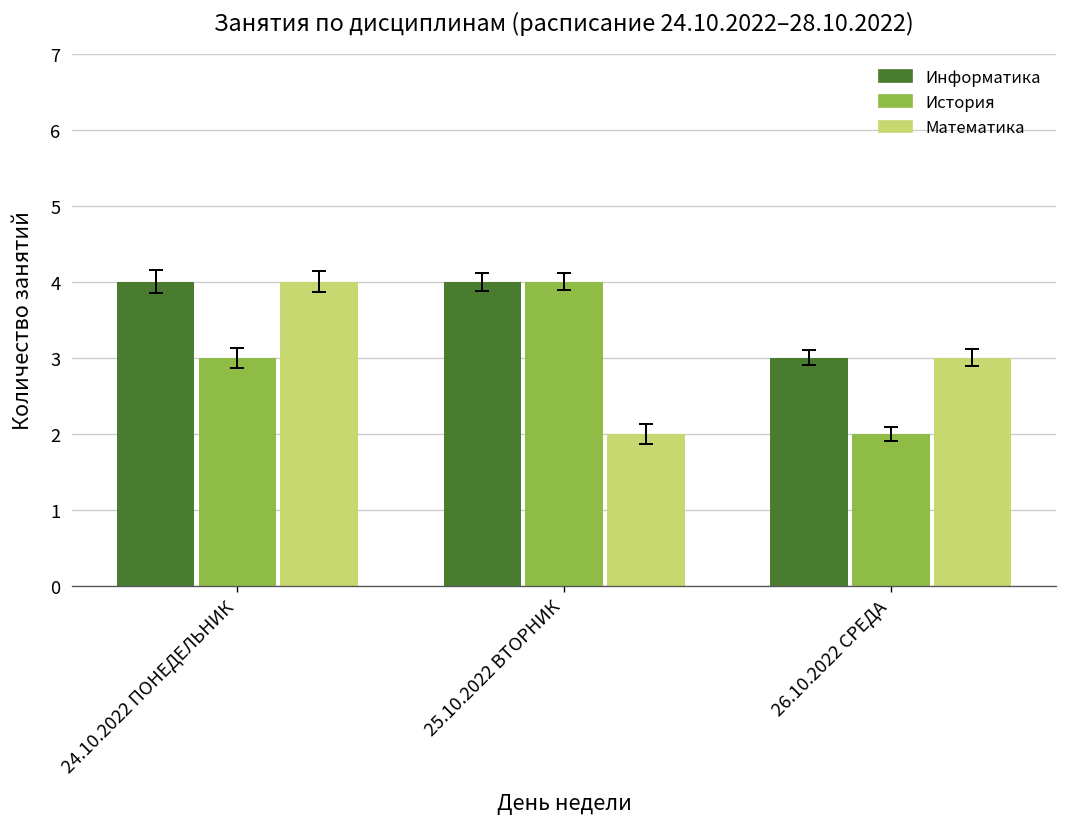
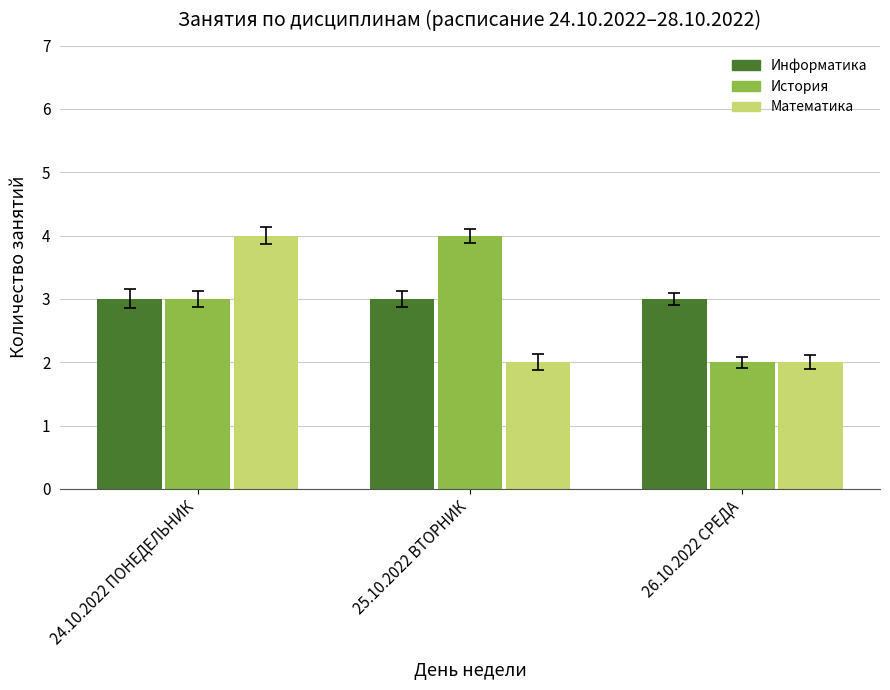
Информатика, 24.10.2022 ПОНЕДЕЛЬНИК: 4 -> 3
Информатика, 25.10.2022 ВТОРНИК: 4 -> 3
Математика, 26.10.2022 СРЕДА: 3 -> 2
